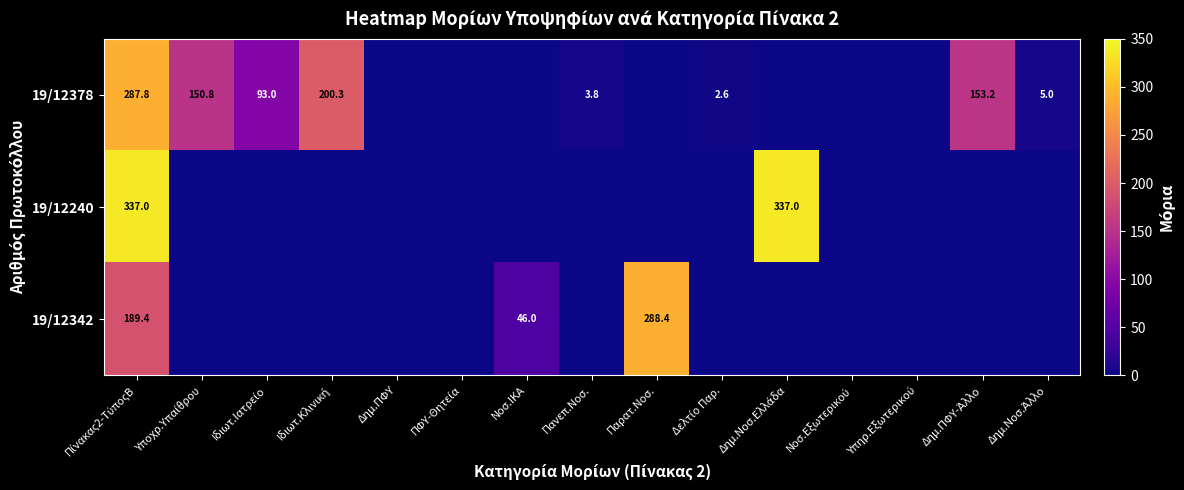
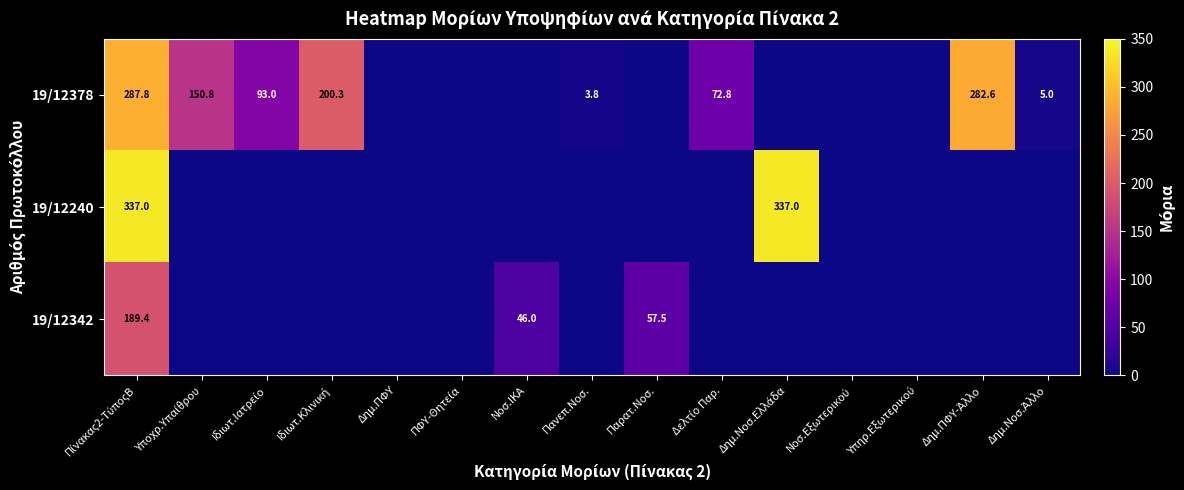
19/12378, Δελτίο Παρ.: 2.6 -> 72.8
19/12378, Δημ.ΠΦΥ-Άλλο: 153.2 -> 282.6
19/12342, Παρατ.Νοσ.: 288.4 -> 57.5
